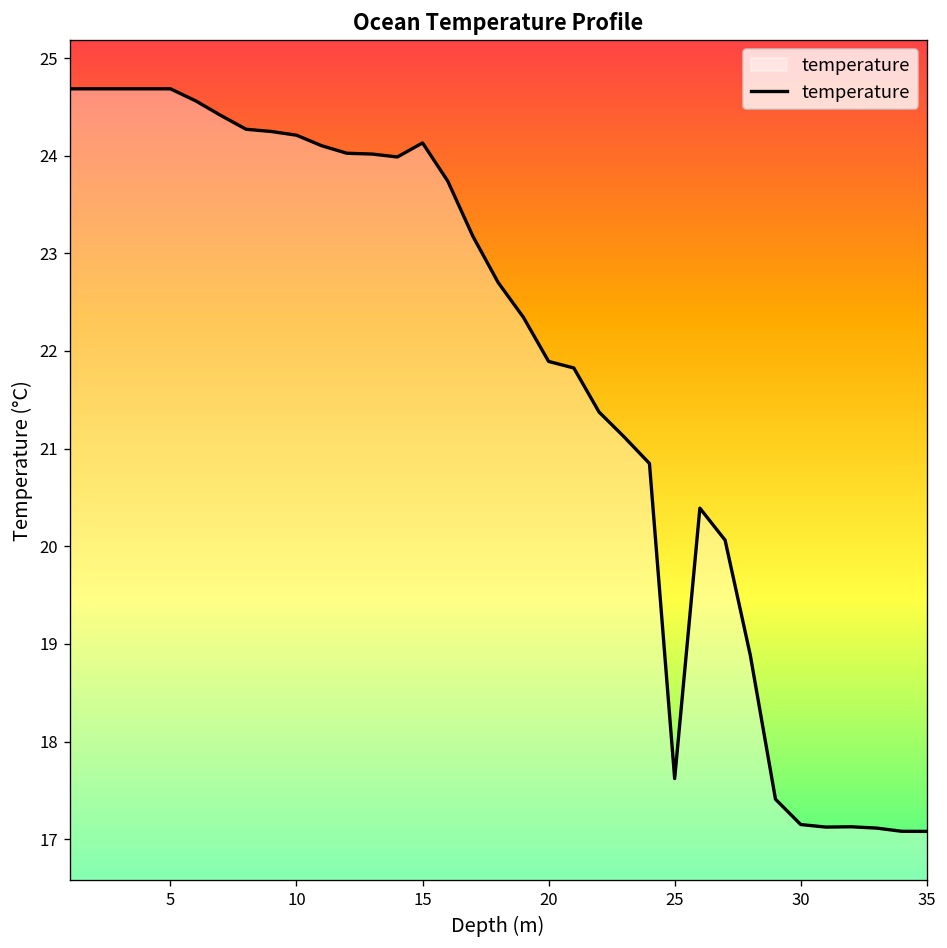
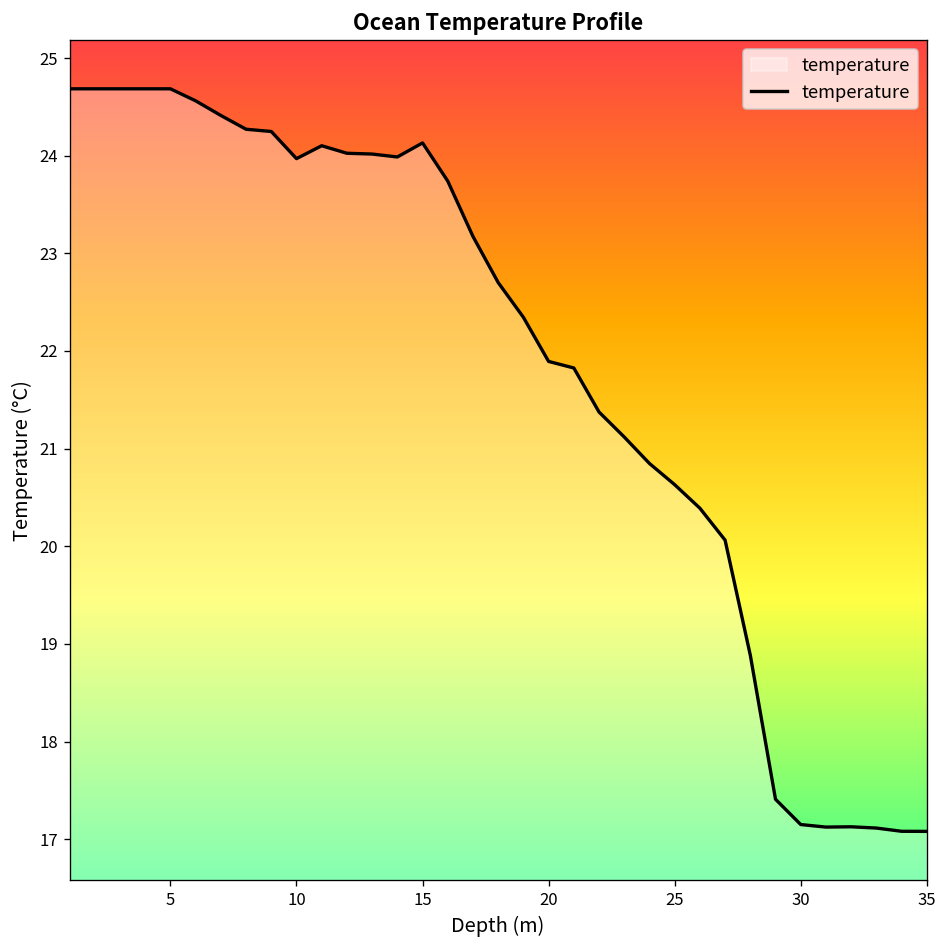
10: 24.2 -> 24.0
25: 17.6 -> 20.6
